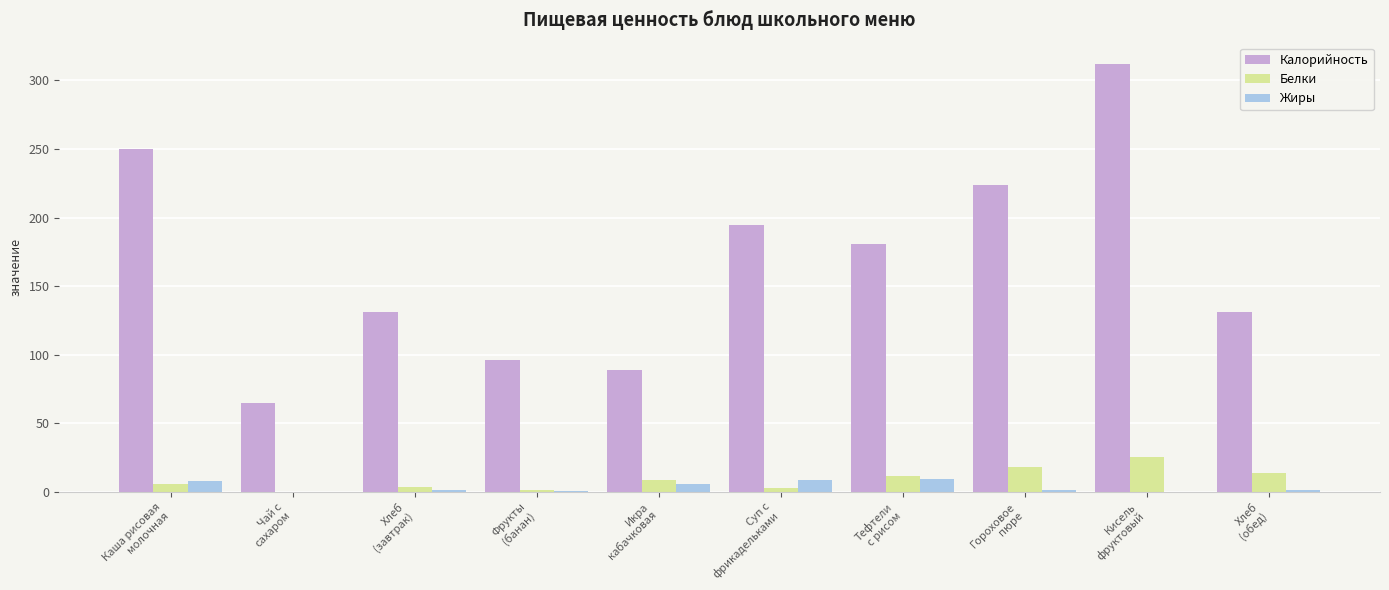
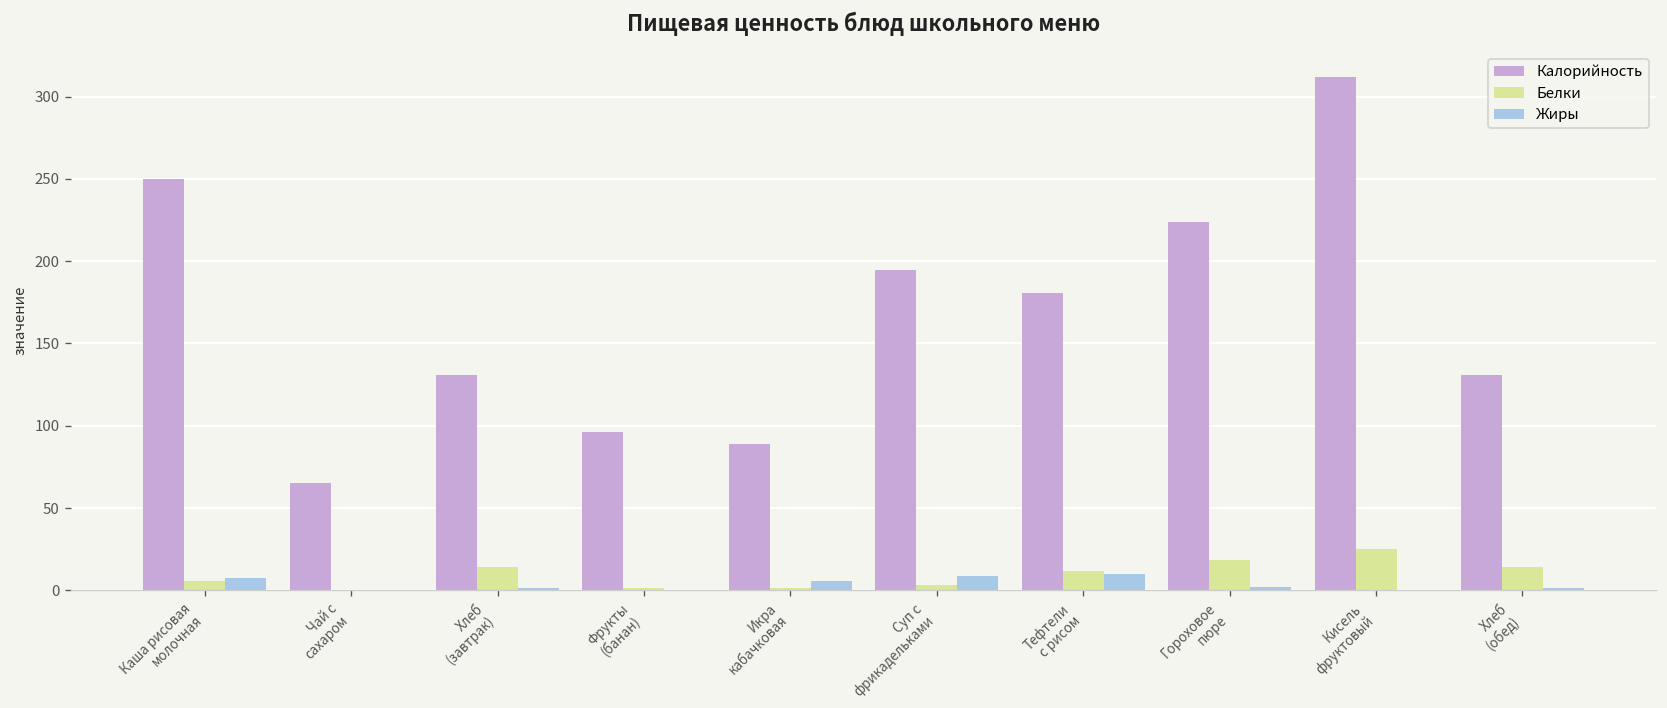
Белки, Хлеб (завтрак): 4 -> 15
Белки, Икра кабачковая: 9 -> 1
